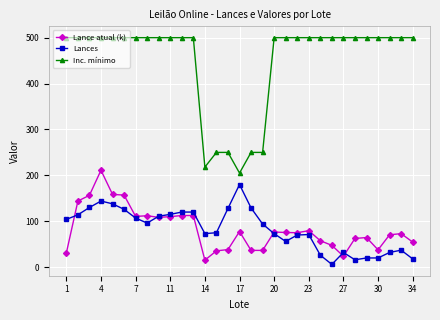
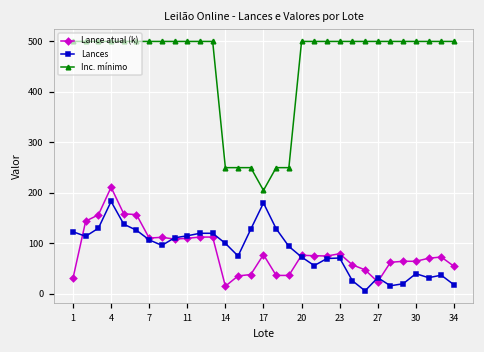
Lances, 1: 100 -> 120
Lances, 4: 140 -> 180
Lances, 14: 70 -> 100
Inc. mínimo, 14: 220 -> 250
Lance atual (k), 30: 40 -> 60
Lances, 30: 20 -> 40
